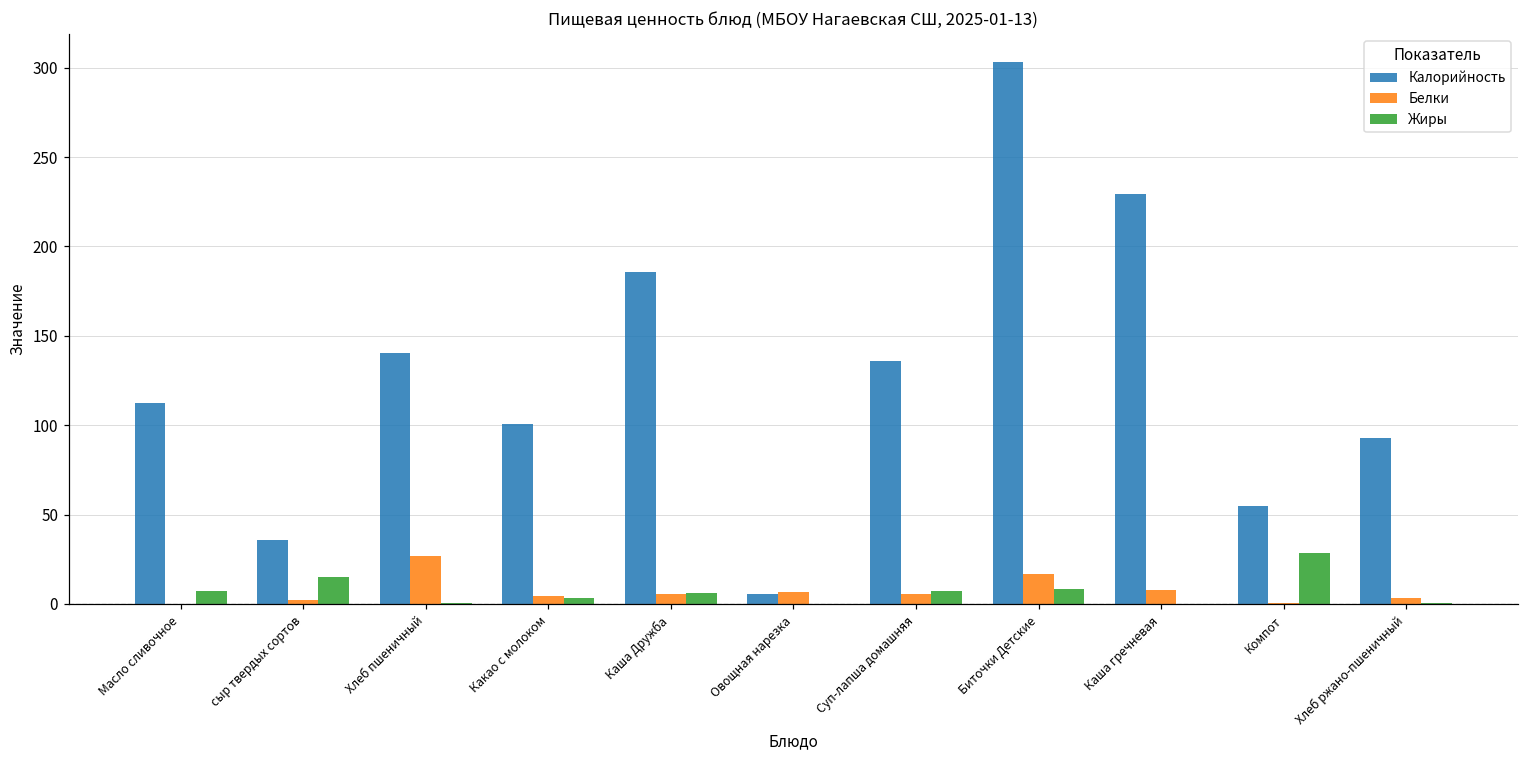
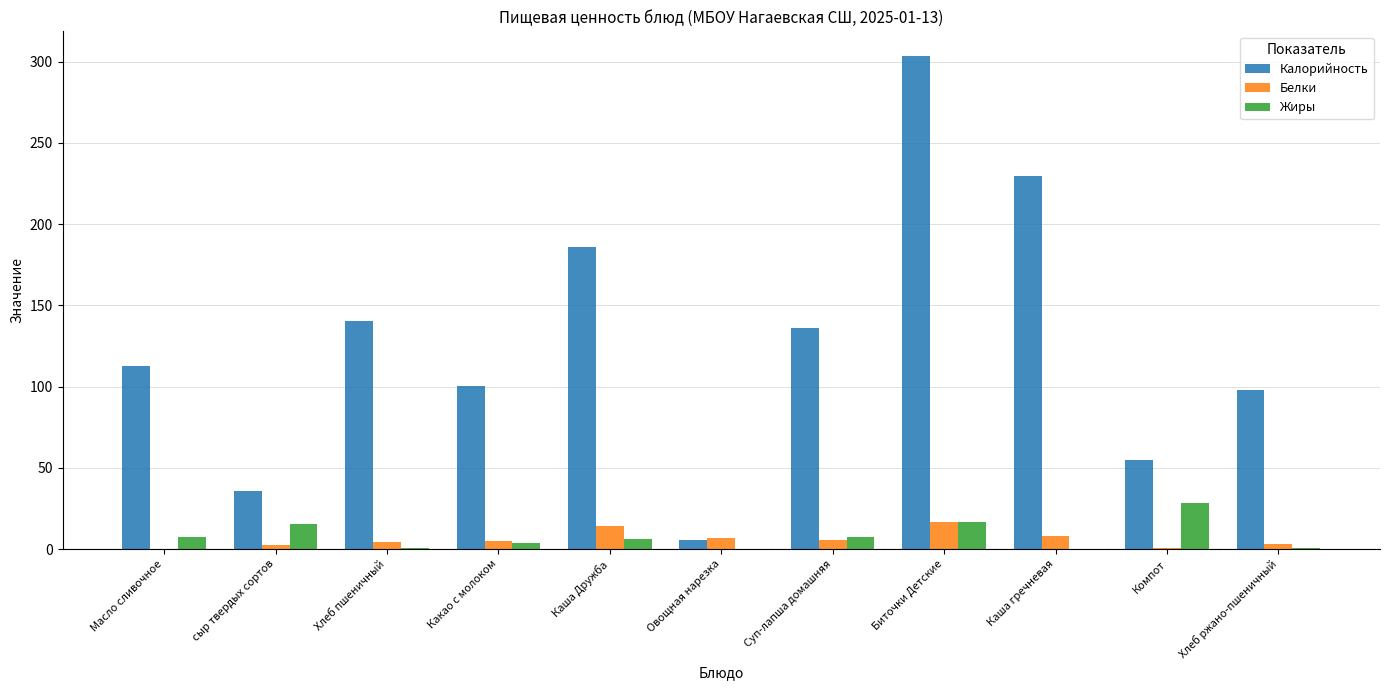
Белки, Хлеб пшеничный: 27 -> 5
Белки, Каша Дружба: 6 -> 14
Жиры, Биточки Детские: 8 -> 17
Калорийность, Хлеб ржано-пшеничный: 93 -> 98
